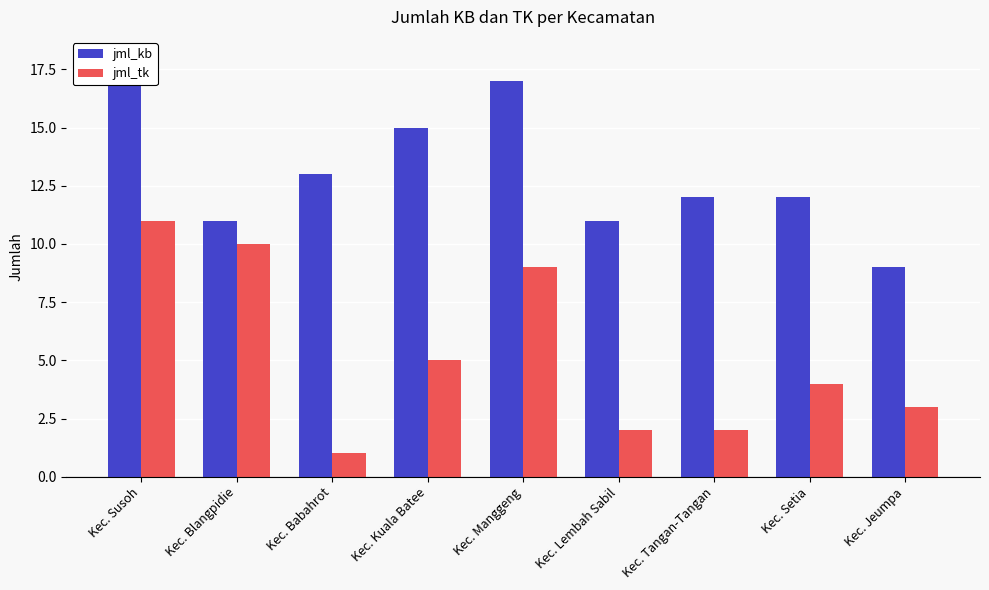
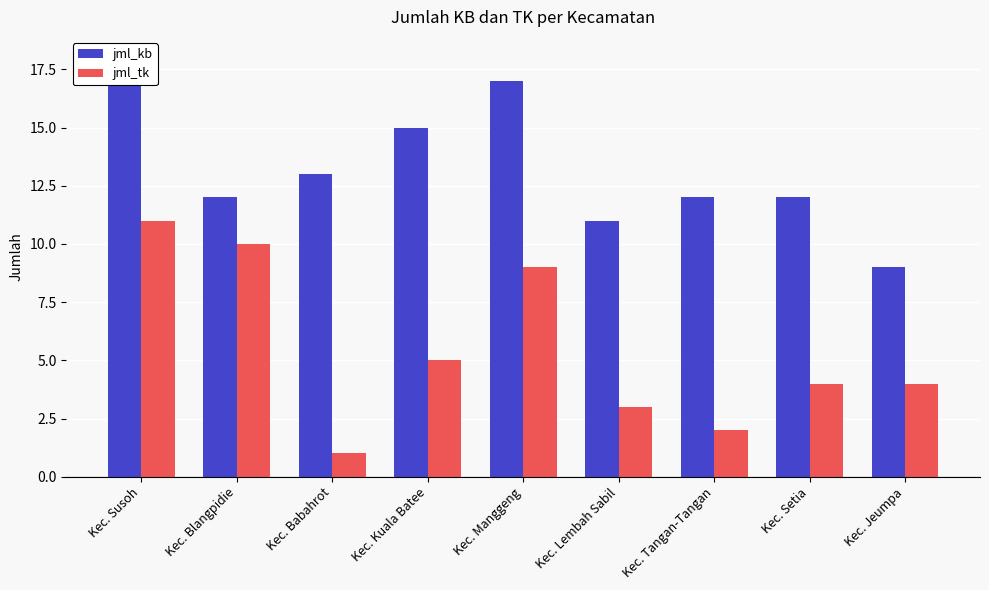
jml_kb, Kec. Blangpidie: 11 -> 12
jml_tk, Kec. Lembah Sabil: 2 -> 3
jml_tk, Kec. Jeumpa: 3 -> 4
